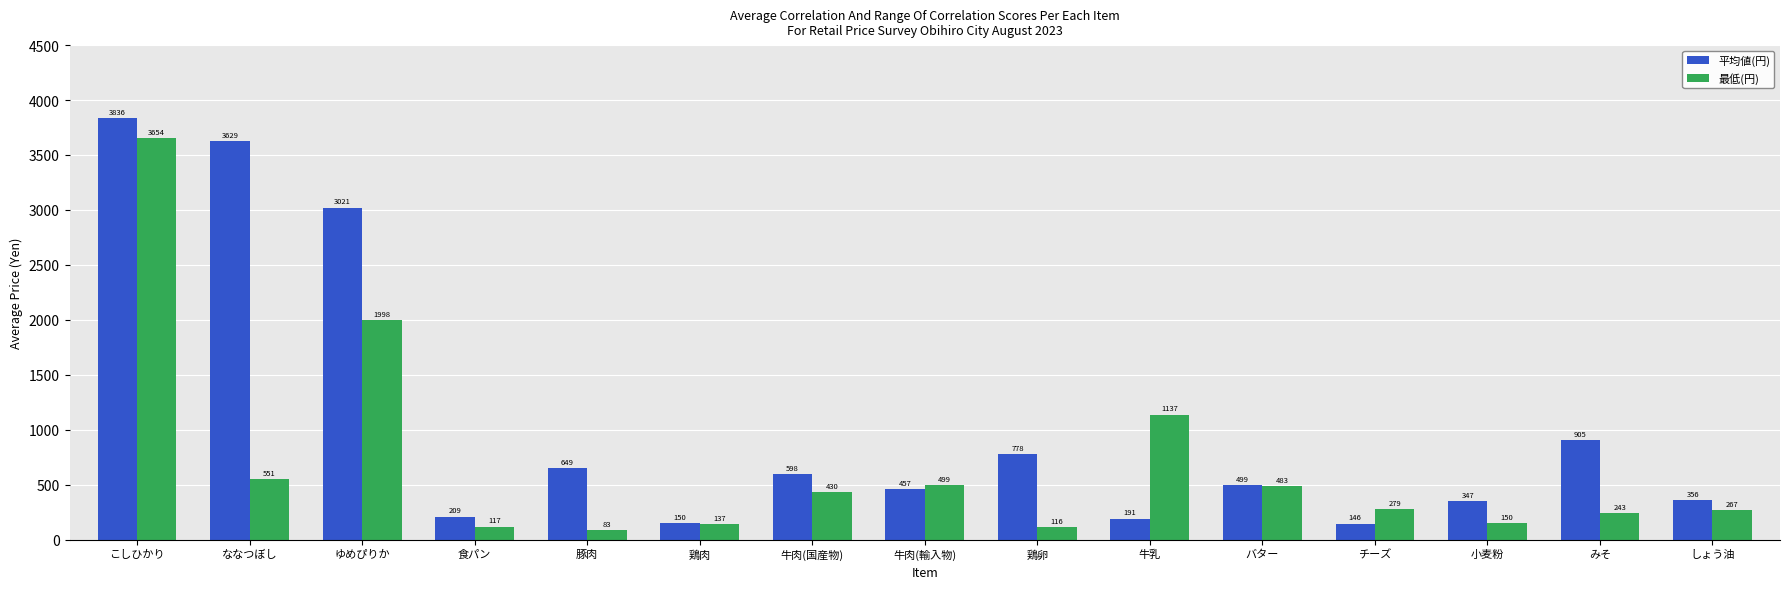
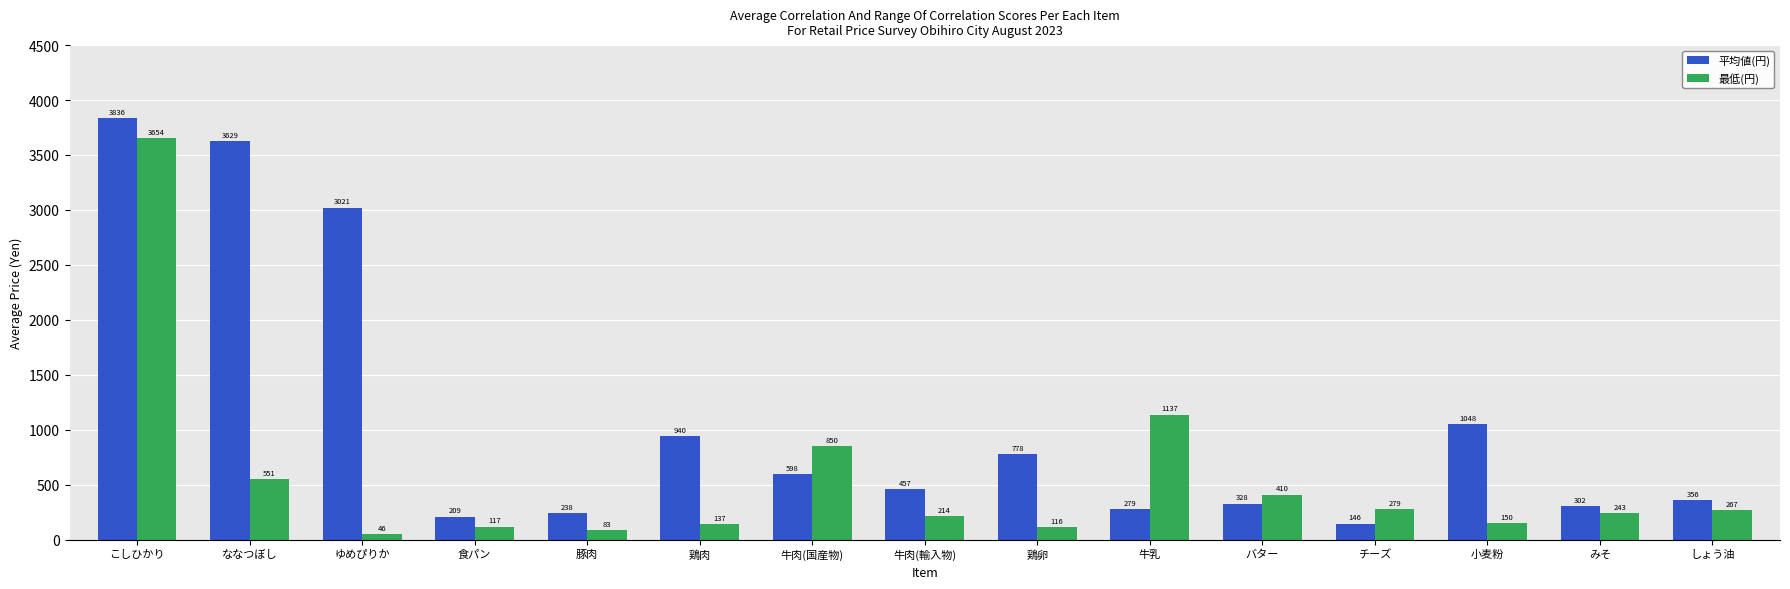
最低(円), ゆめぴりか: 1998 -> 46
平均値(円), 豚肉: 649 -> 238
平均値(円), 鶏肉: 150 -> 940
最低(円), 牛肉(国産物): 430 -> 850
最低(円), 牛肉(輸入物): 499 -> 214
平均値(円), 牛乳: 191 -> 279
平均値(円), バター: 499 -> 328
最低(円), バター: 483 -> 410
平均値(円), 小麦粉: 347 -> 1048
平均値(円), みそ: 905 -> 302
